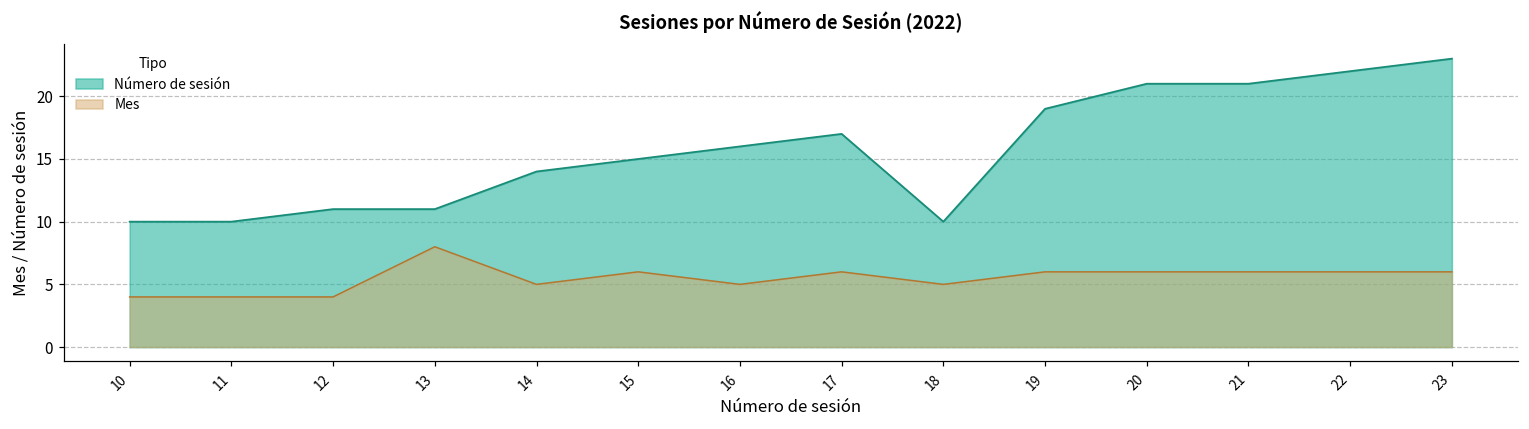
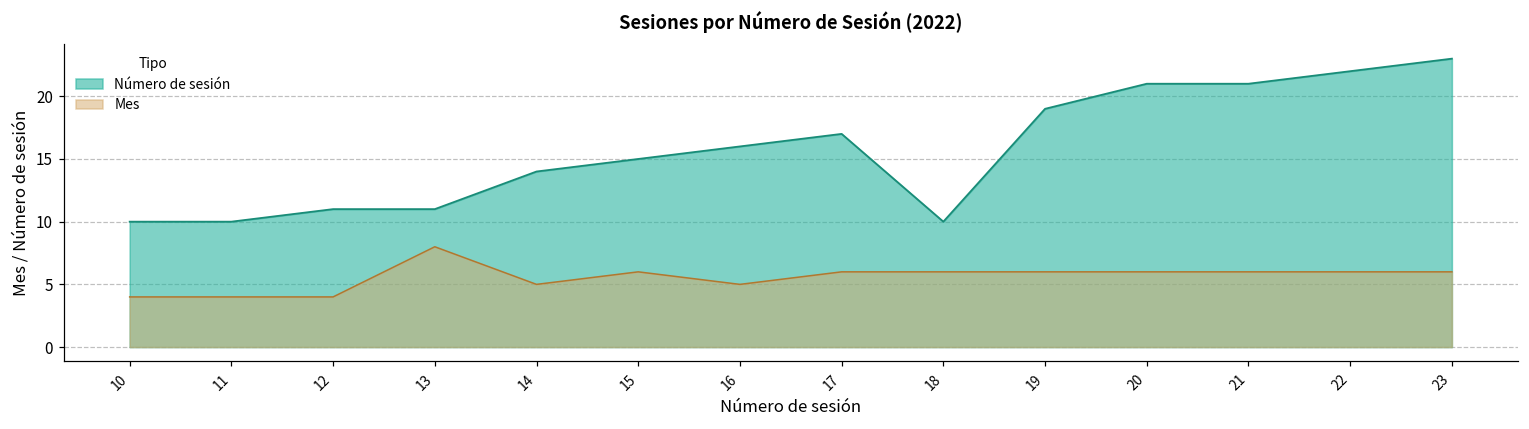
Mes, 18: 5 -> 6
